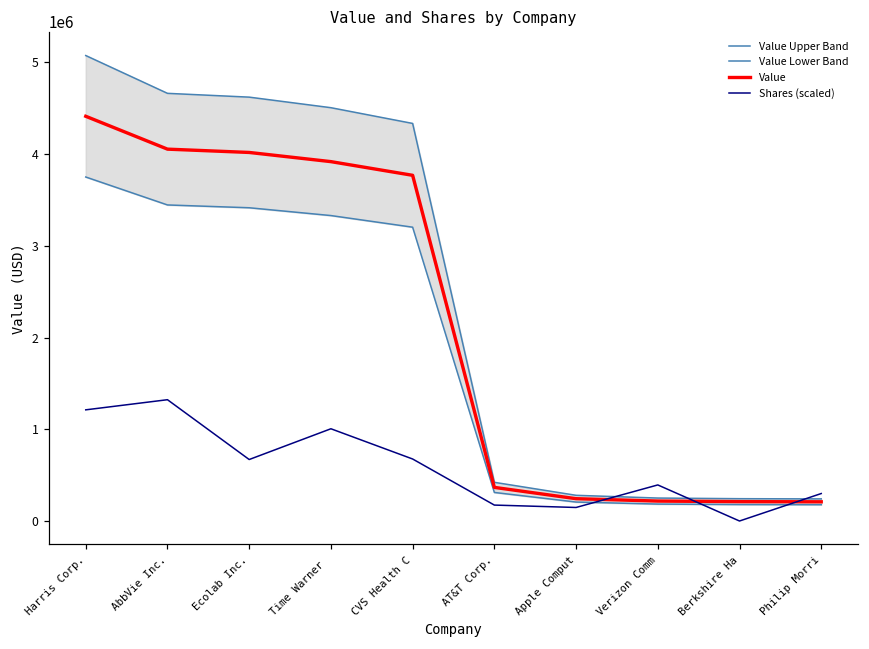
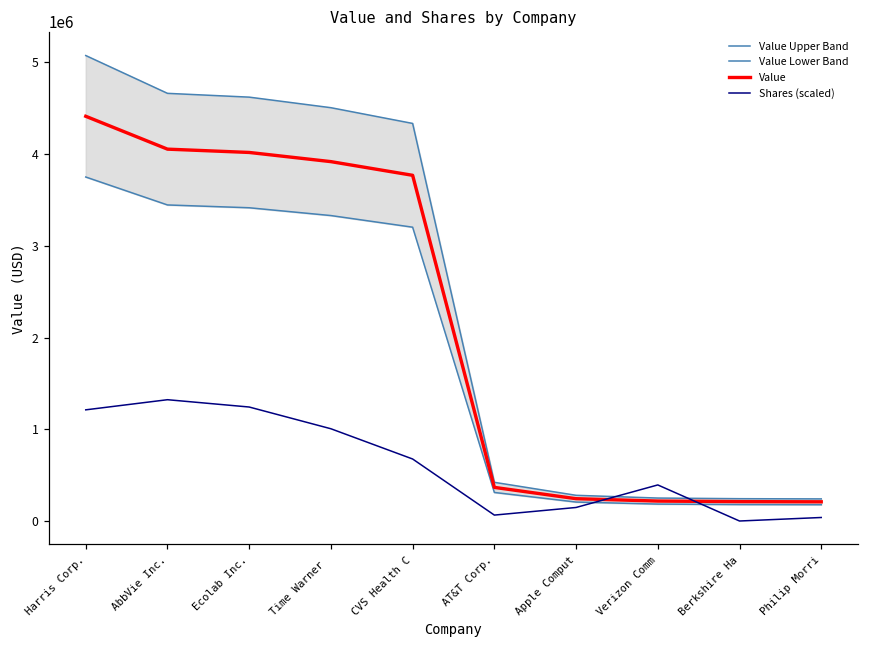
Shares (scaled), Ecolab Inc.: 700000 -> 1200000
Shares (scaled), AT&T Corp.: 200000 -> 100000
Shares (scaled), Philip Morri: 300000 -> 0
